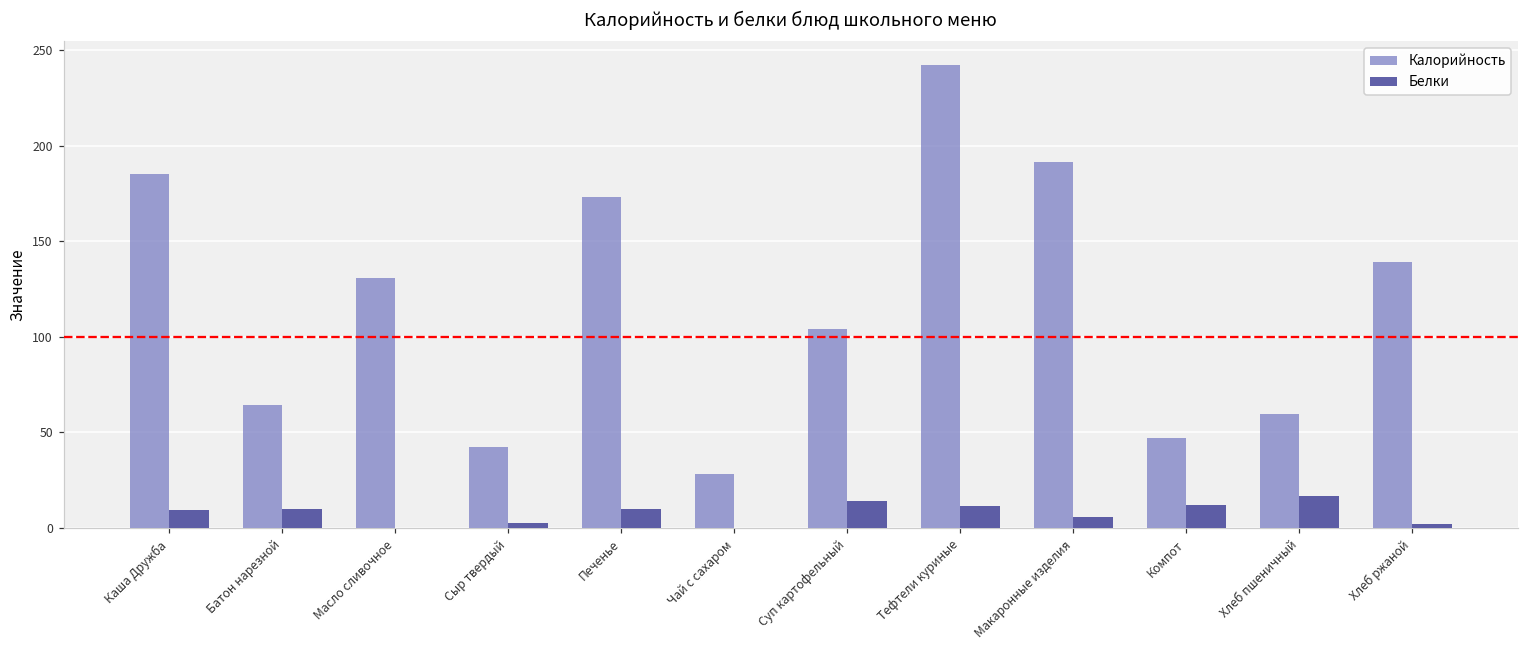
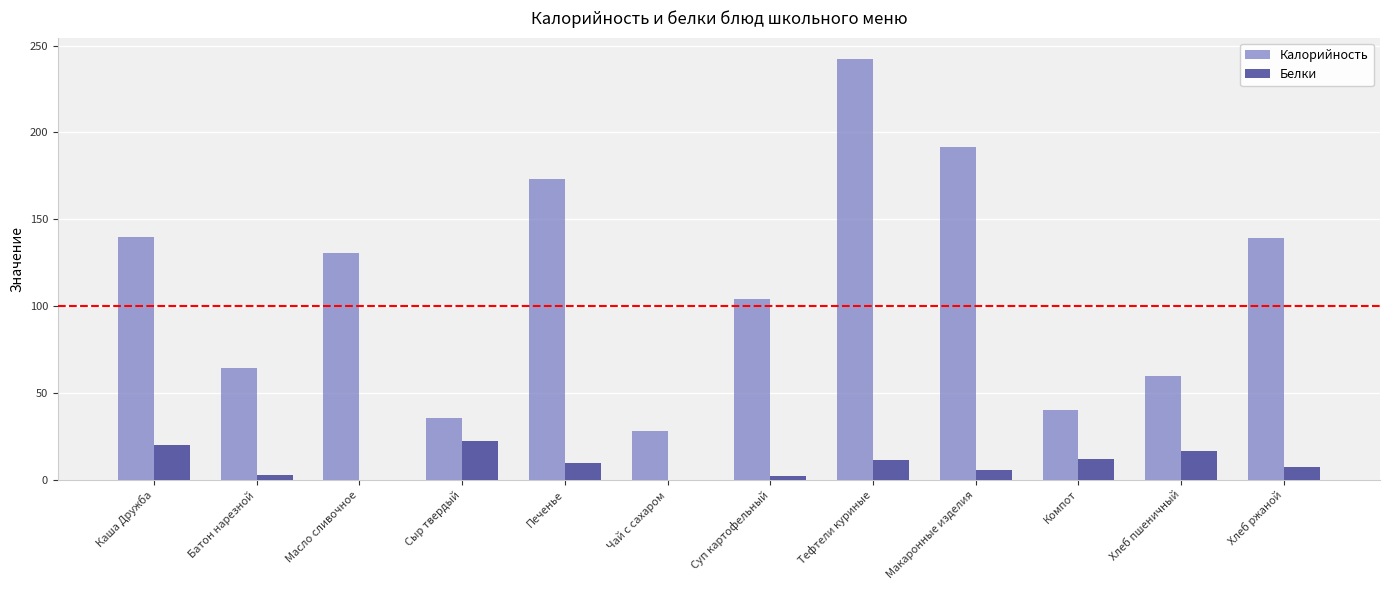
Калорийность, Каша Дружба: 185 -> 140
Белки, Каша Дружба: 9 -> 20
Белки, Батон нарезной: 10 -> 3
Калорийность, Сыр твердый: 42 -> 36
Белки, Сыр твердый: 3 -> 22
Белки, Суп картофельный: 14 -> 2
Калорийность, Компот: 47 -> 40
Белки, Хлеб ржаной: 2 -> 7
